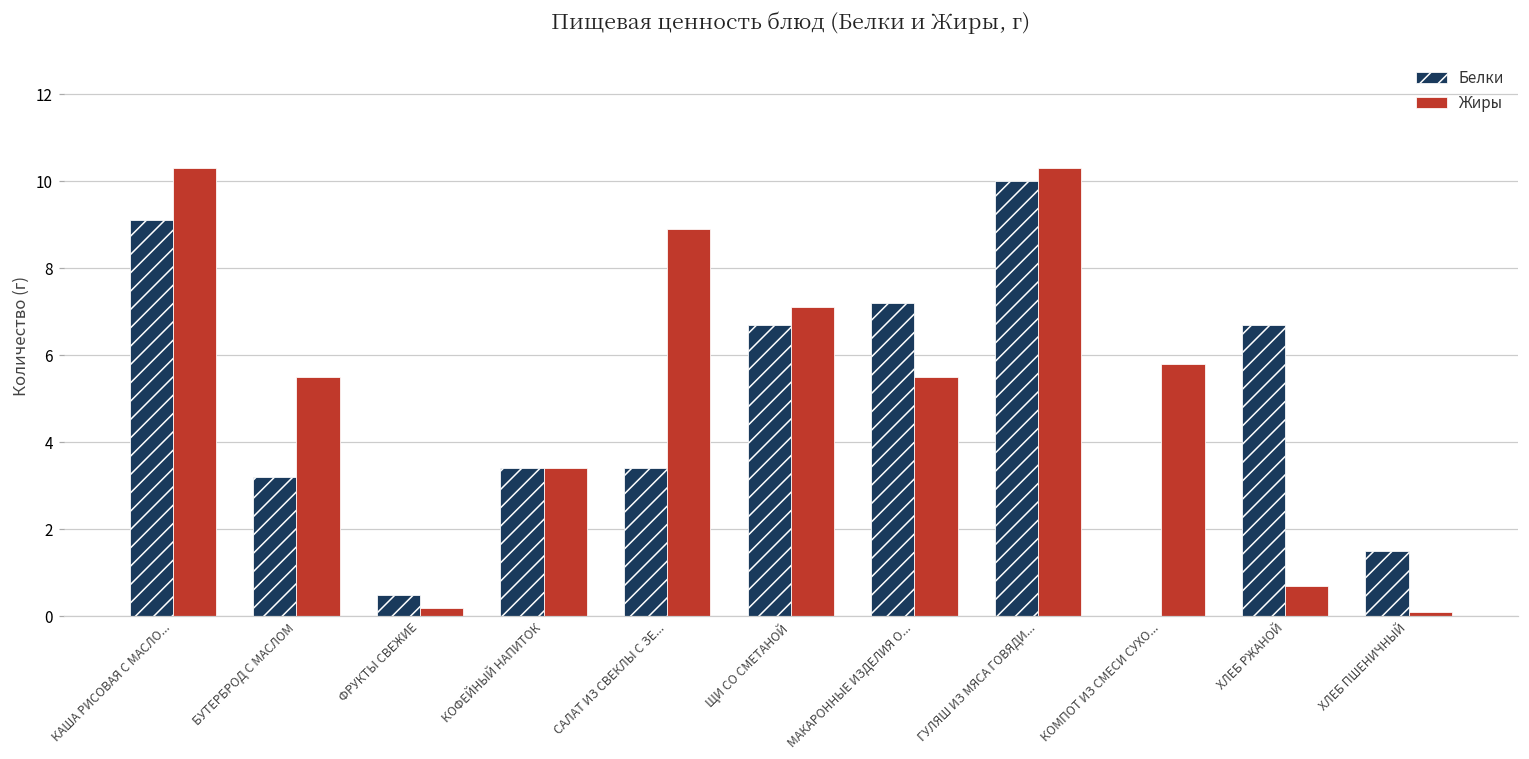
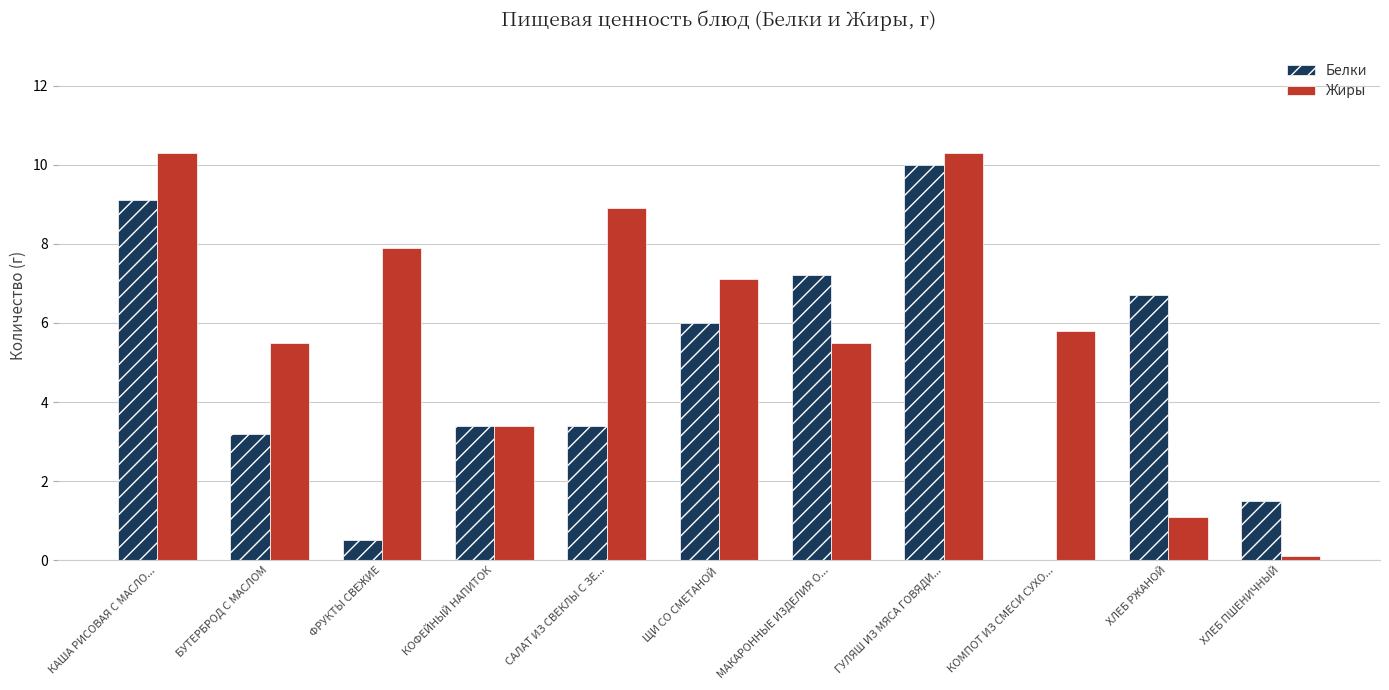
Жиры, ФРУКТЫ СВЕЖИЕ: 0.2 -> 7.9
Белки, ЩИ СО СМЕТАНОЙ: 6.7 -> 6.0
Жиры, ХЛЕБ РЖАНОЙ: 0.7 -> 1.1
